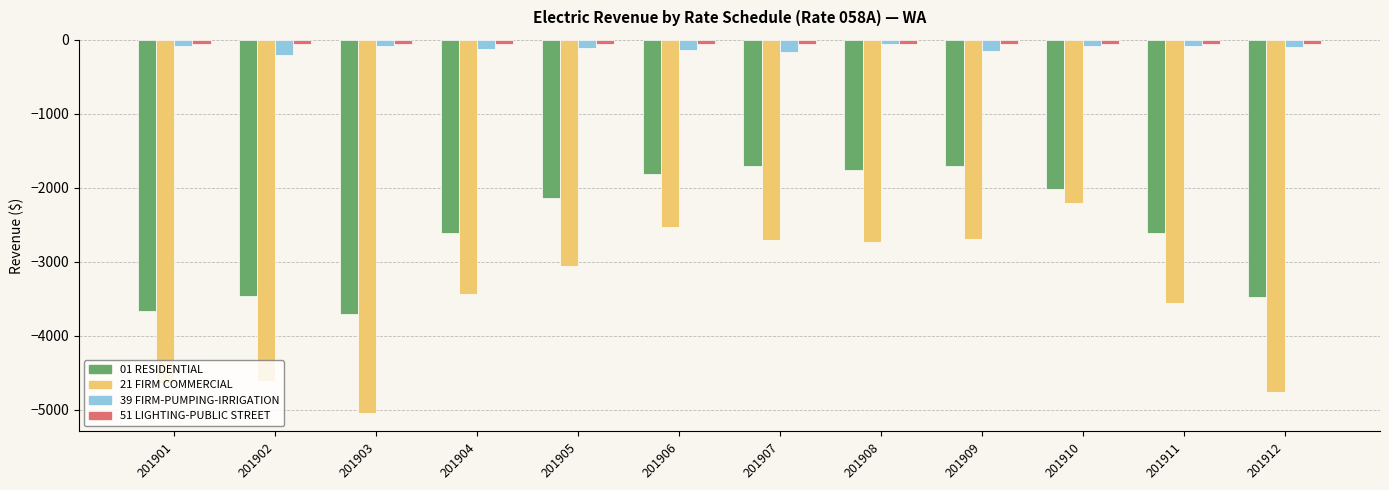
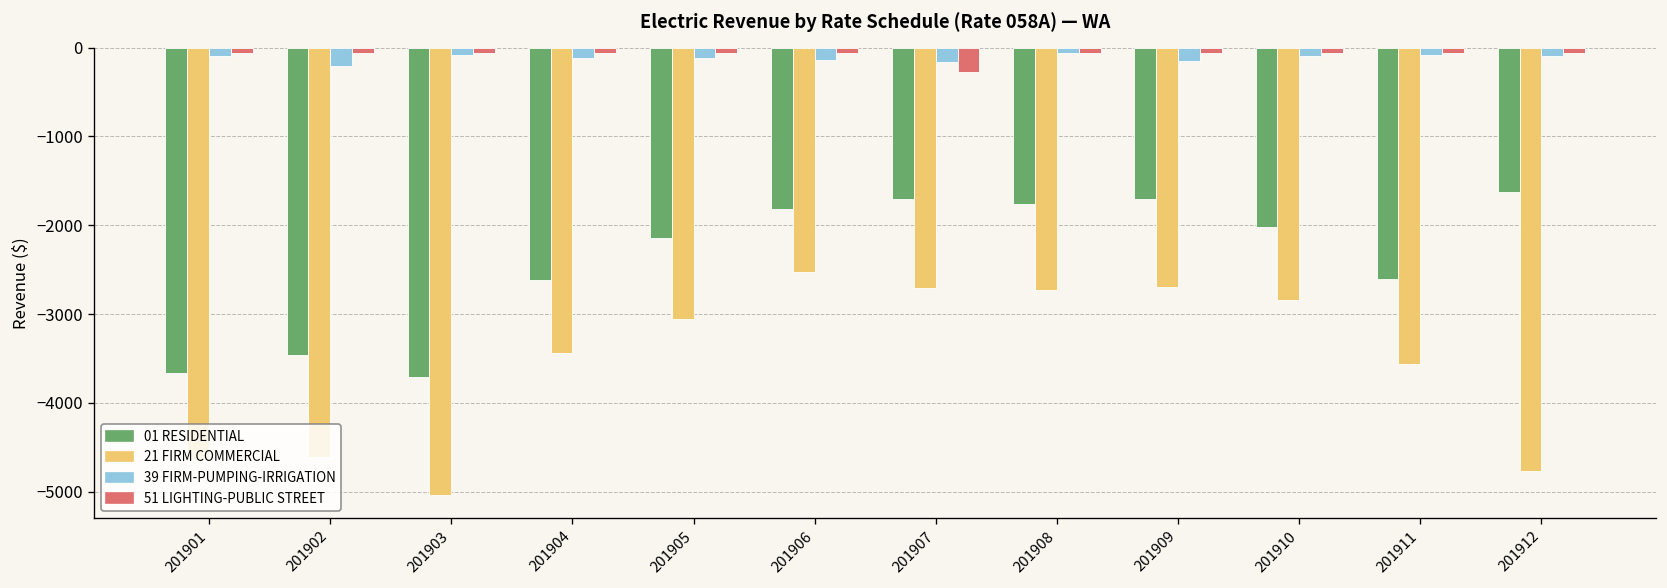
51 LIGHTING-PUBLIC STREET, 201907: -100 -> -300
21 FIRM COMMERCIAL, 201910: -2200 -> -2800
01 RESIDENTIAL, 201912: -3500 -> -1600
